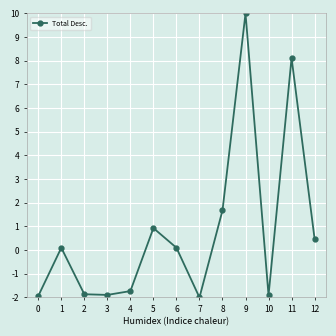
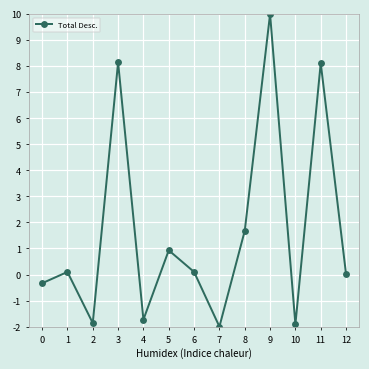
0: -1.9 -> -0.3
3: -1.9 -> 8.1
12: 0.5 -> 0.0
